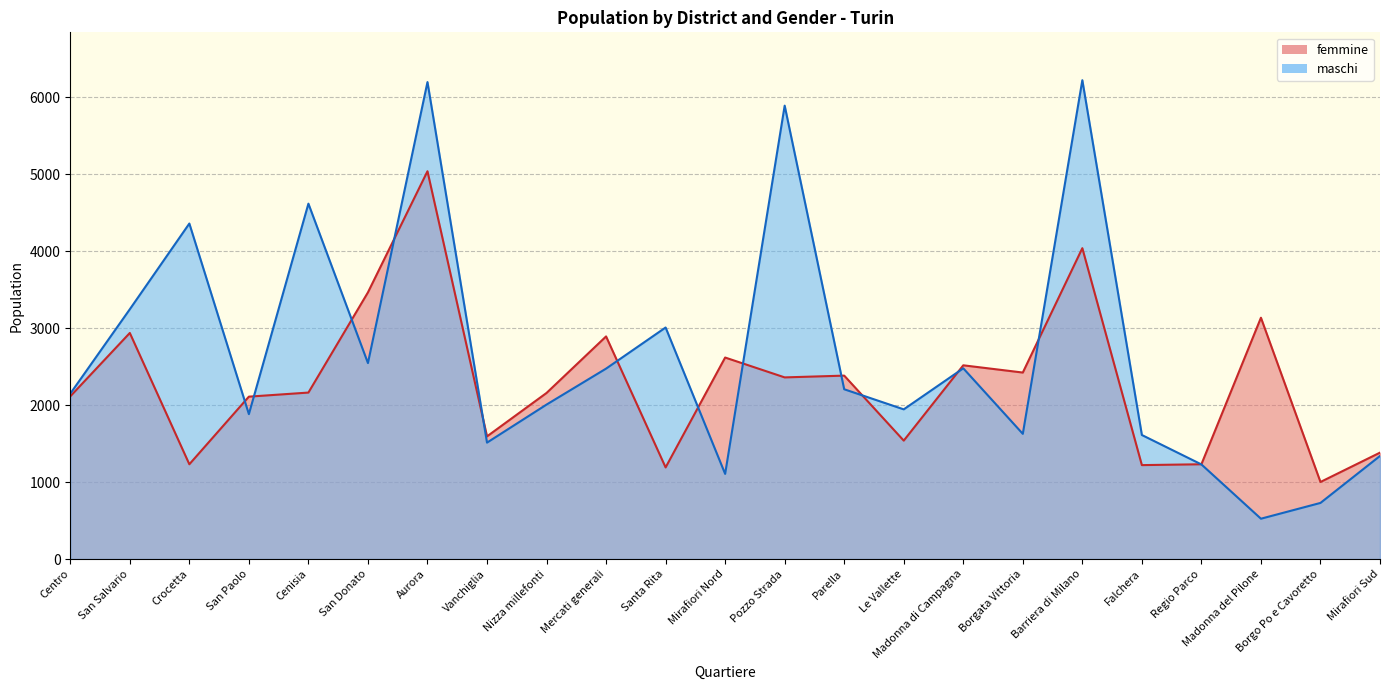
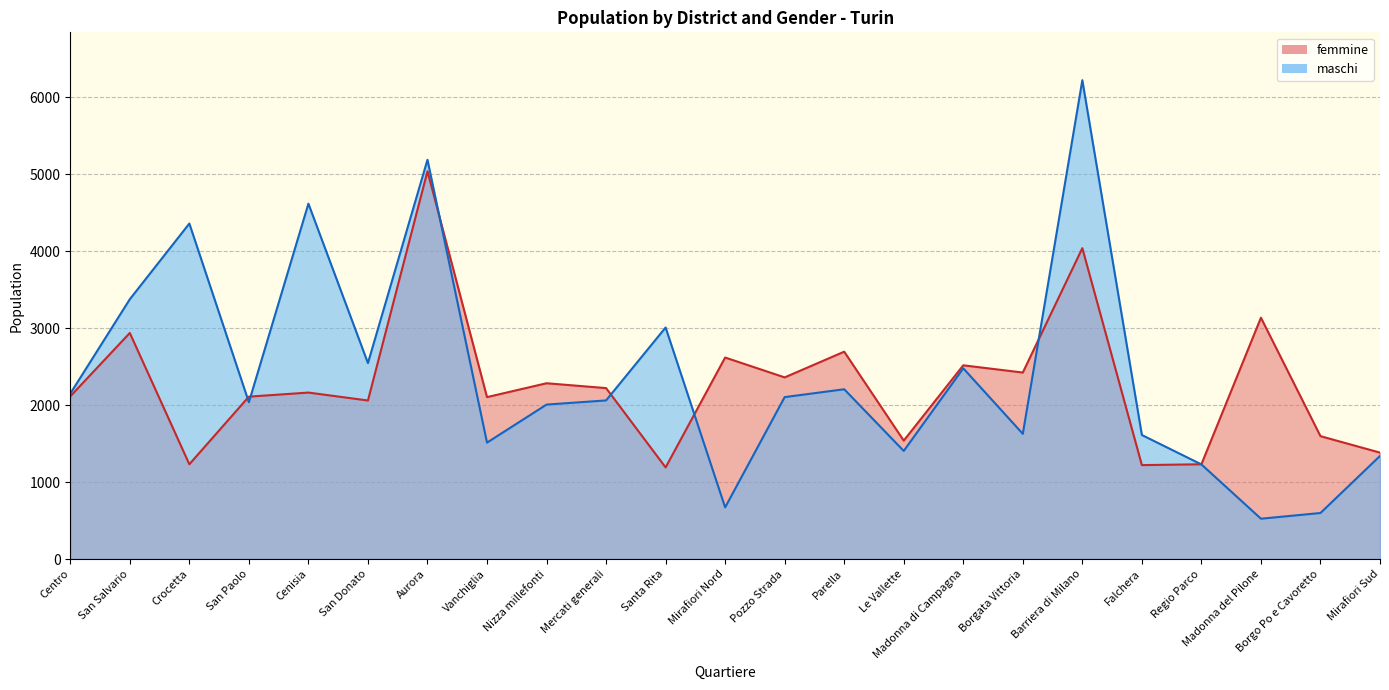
maschi, San Salvario: 3200 -> 3400
maschi, San Paolo: 1900 -> 2000
femmine, San Donato: 3500 -> 2100
maschi, Aurora: 6200 -> 5200
femmine, Vanchiglia: 1600 -> 2100
femmine, Nizza millefonti: 2200 -> 2300
femmine, Mercati generali: 2900 -> 2200
maschi, Mercati generali: 2500 -> 2100
maschi, Mirafiori Nord: 1100 -> 700
maschi, Pozzo Strada: 5900 -> 2100
femmine, Parella: 2400 -> 2700
maschi, Le Vallette: 1900 -> 1400
femmine, Borgo Po e Cavoretto: 1000 -> 1600
maschi, Borgo Po e Cavoretto: 700 -> 600
